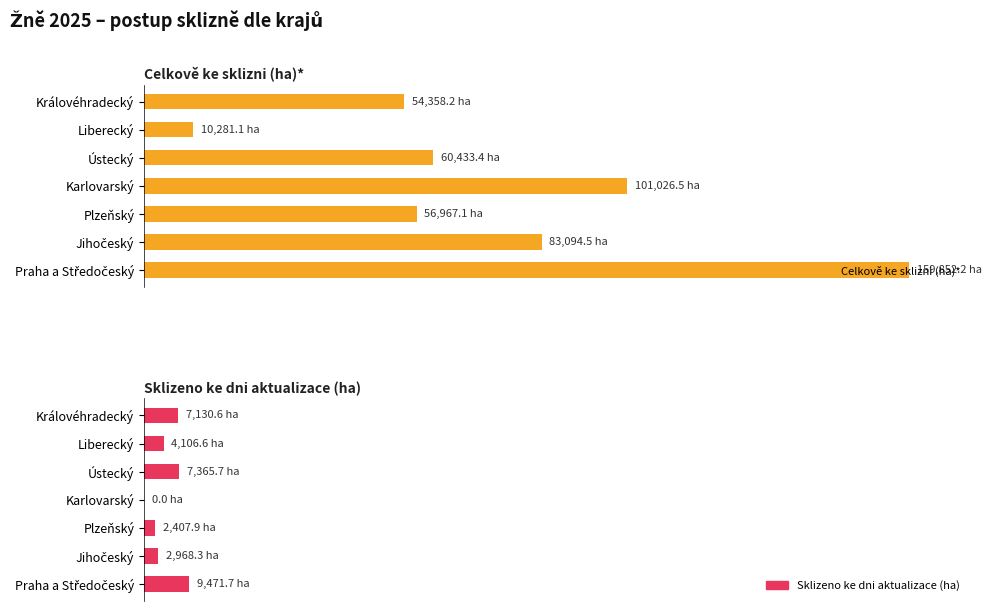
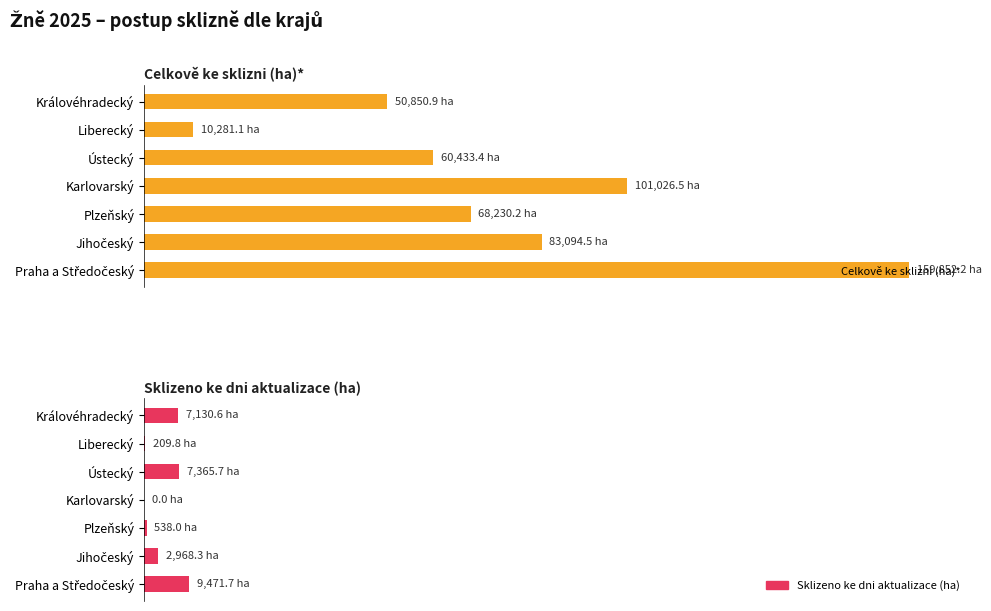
Celkově ke sklizni (ha)*, Královéhradecký: 54,358.2 -> 50,850.9
Celkově ke sklizni (ha)*, Plzeňský: 56,967.1 -> 68,230.2
Sklizeno ke dni aktualizace (ha), Liberecký: 4,106.6 -> 209.8
Sklizeno ke dni aktualizace (ha), Plzeňský: 2,407.9 -> 538.0
